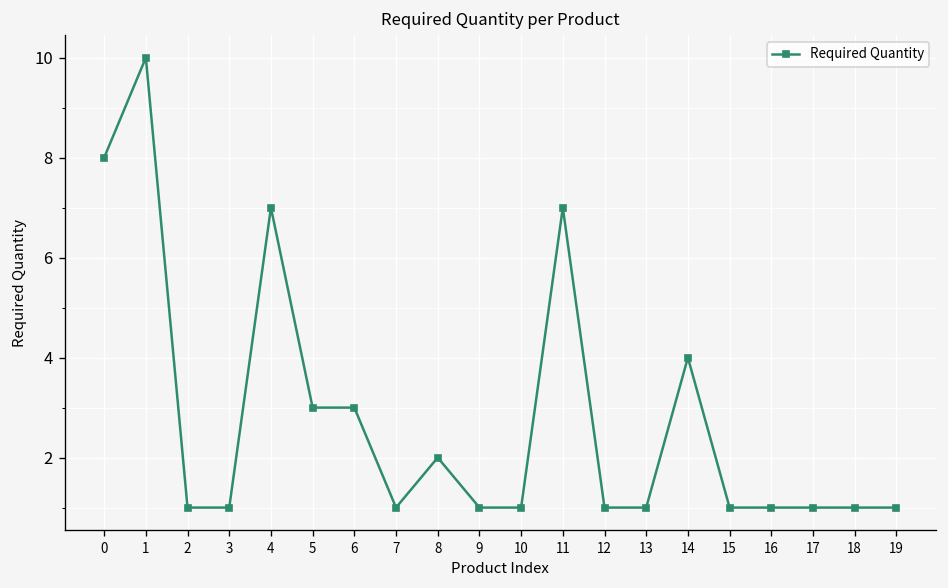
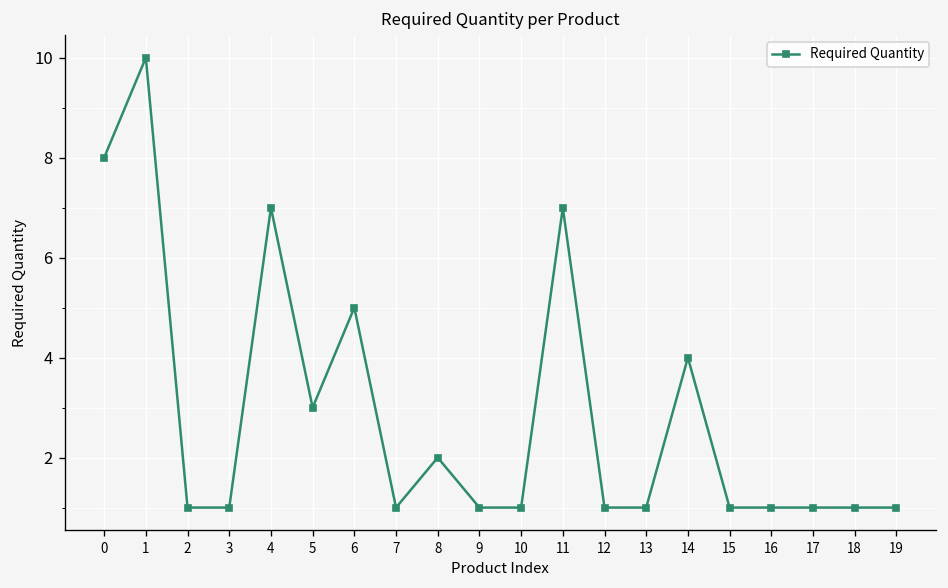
6: 3 -> 5
